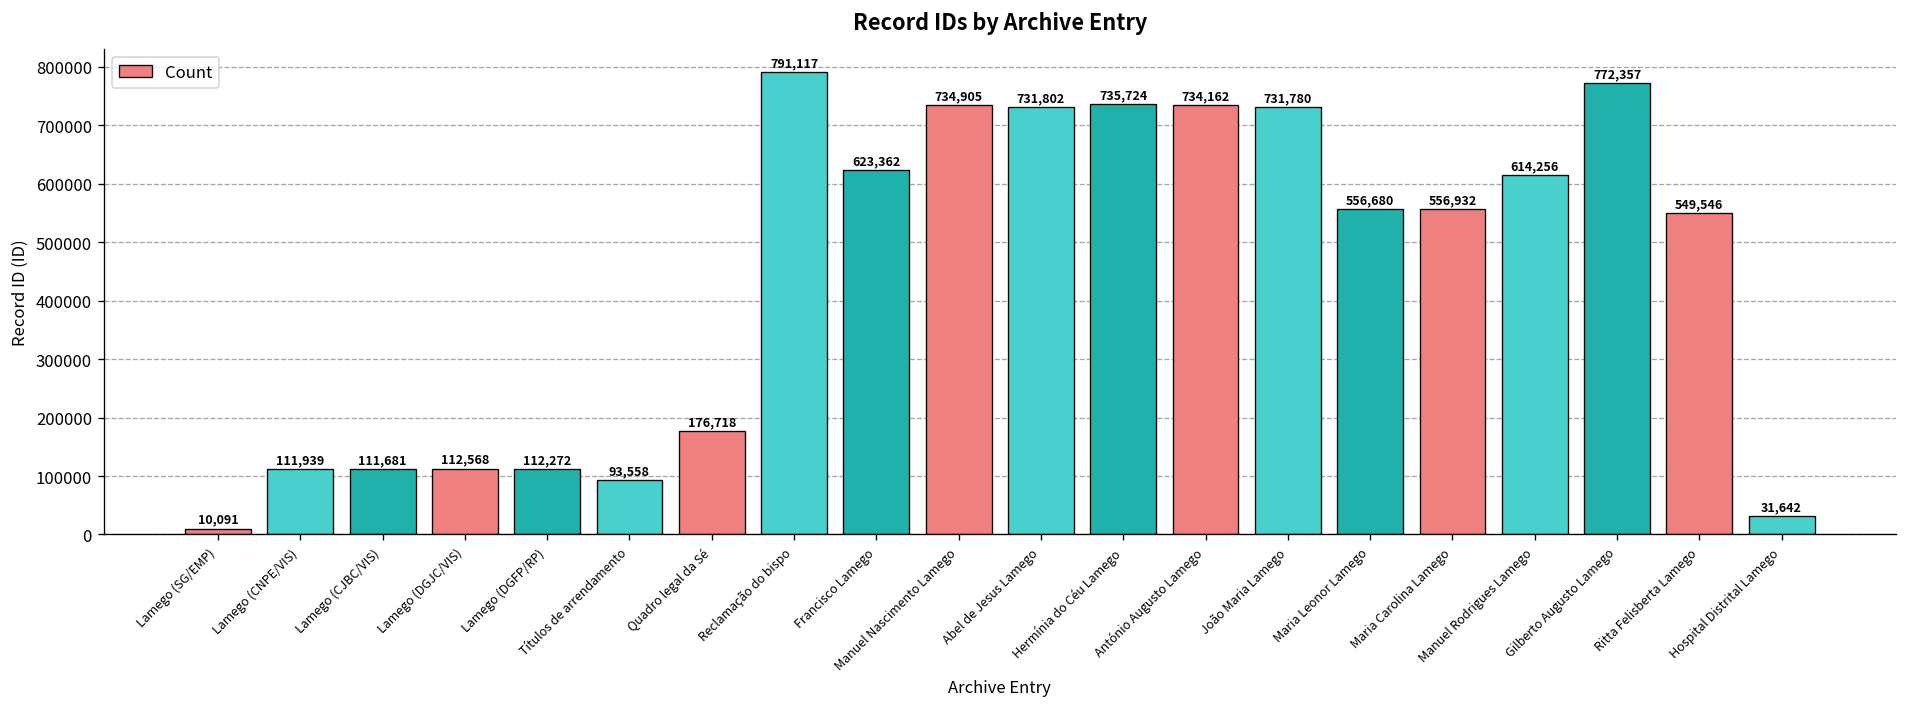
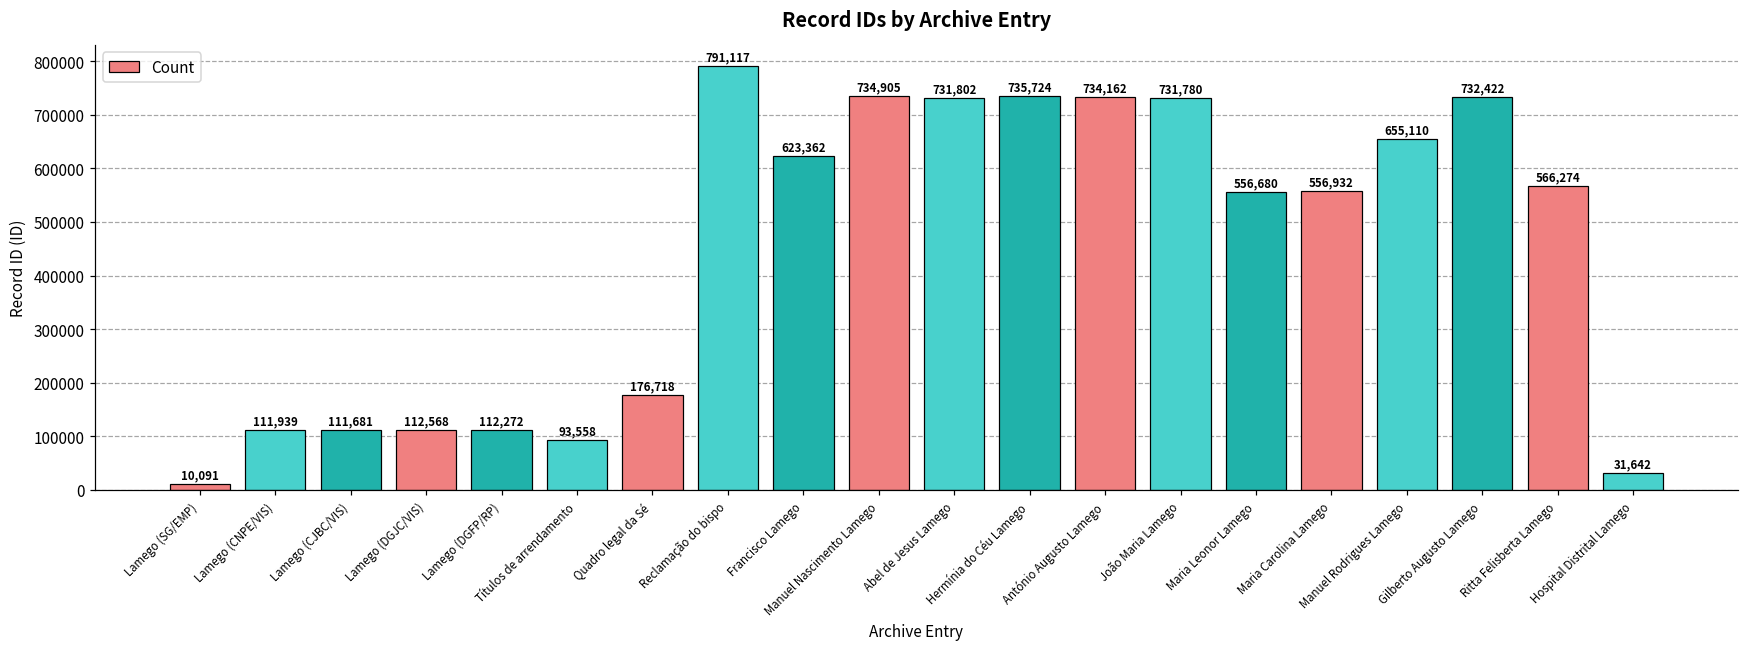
Manuel Rodrigues Lamego: 614,256 -> 655,110
Gilberto Augusto Lamego: 772,357 -> 732,422
Ritta Felisberta Lamego: 549,546 -> 566,274
